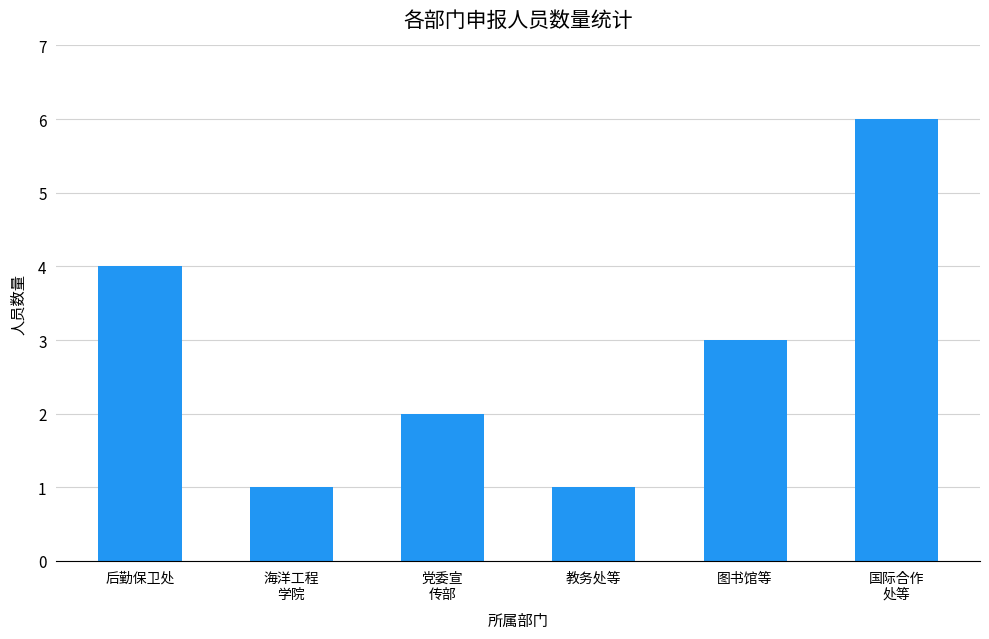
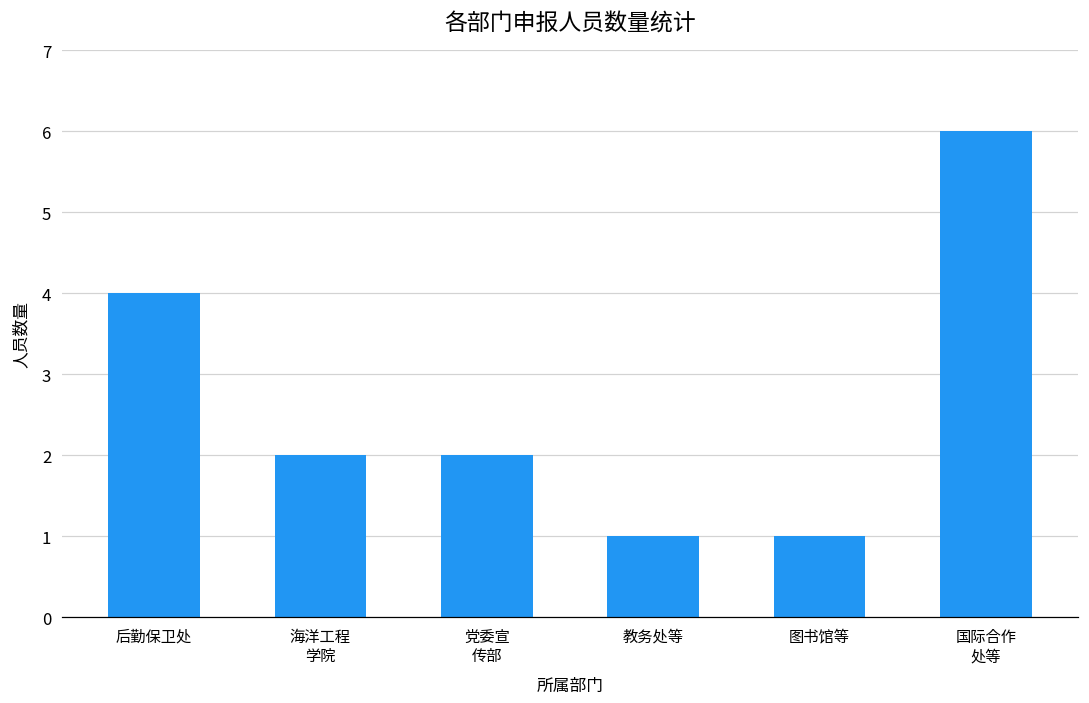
海洋工程 学院: 1 -> 2
图书馆等: 3 -> 1
